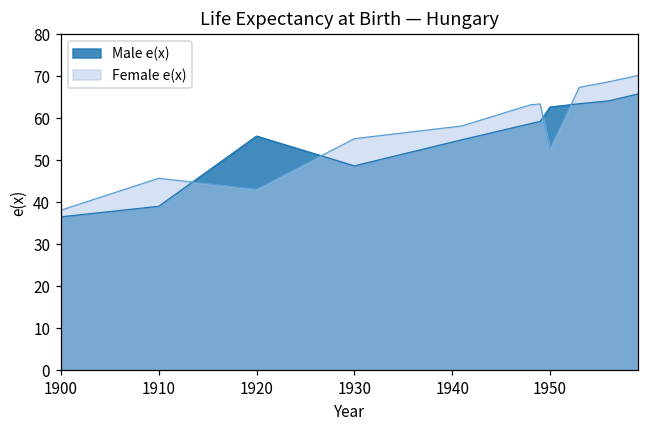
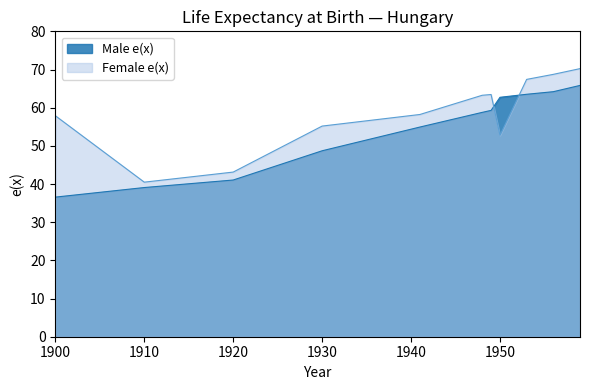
Female e(x), 1900: 38 -> 58
Female e(x), 1910: 46 -> 40
Male e(x), 1920: 56 -> 41
